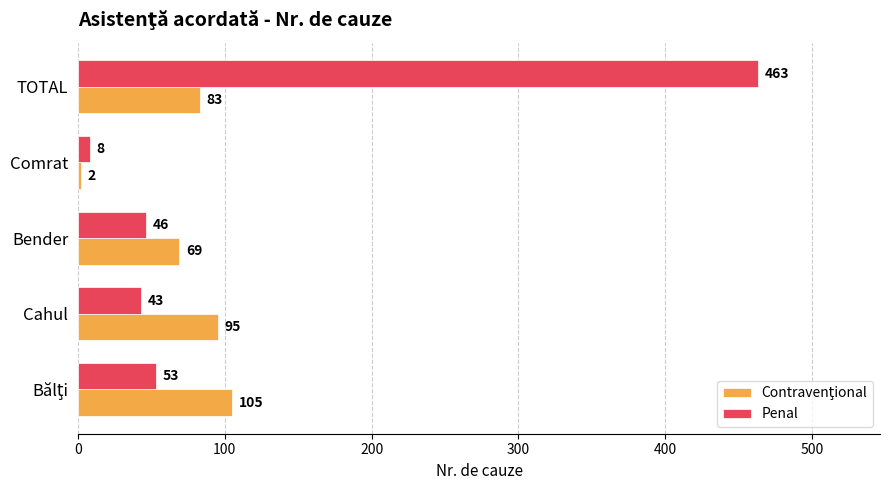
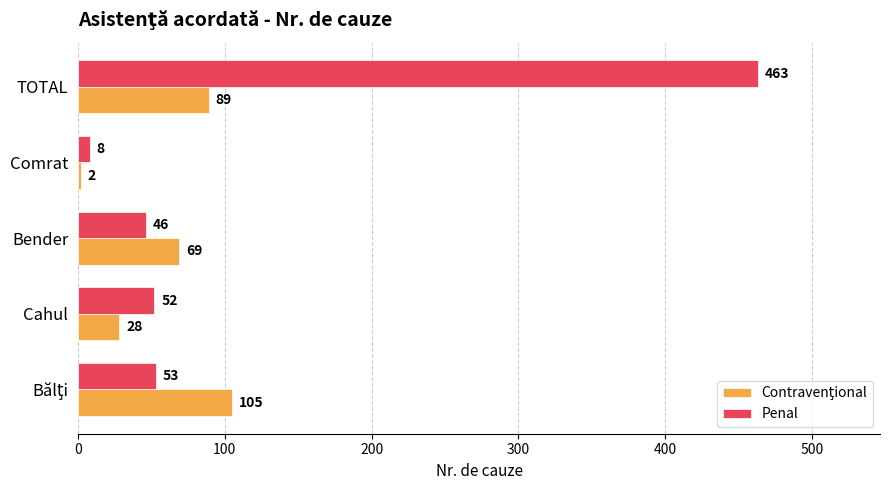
Contravenţional, TOTAL: 83 -> 89
Penal, Cahul: 43 -> 52
Contravenţional, Cahul: 95 -> 28
